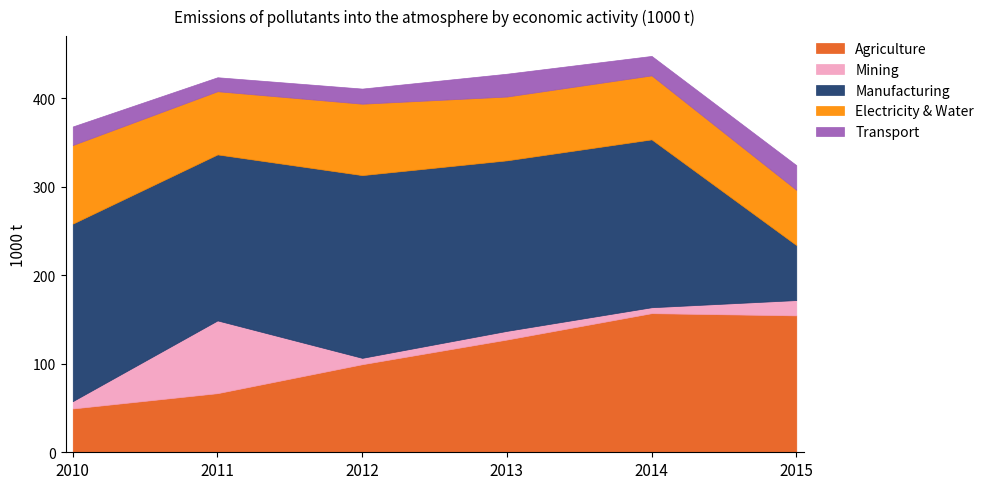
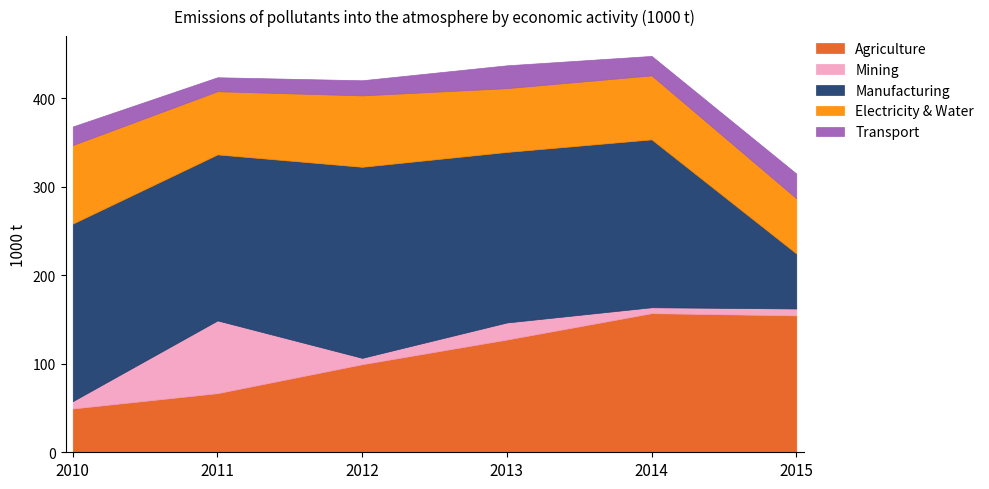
Manufacturing, 2012: 210 -> 220
Mining, 2013: 10 -> 20
Mining, 2015: 20 -> 10
